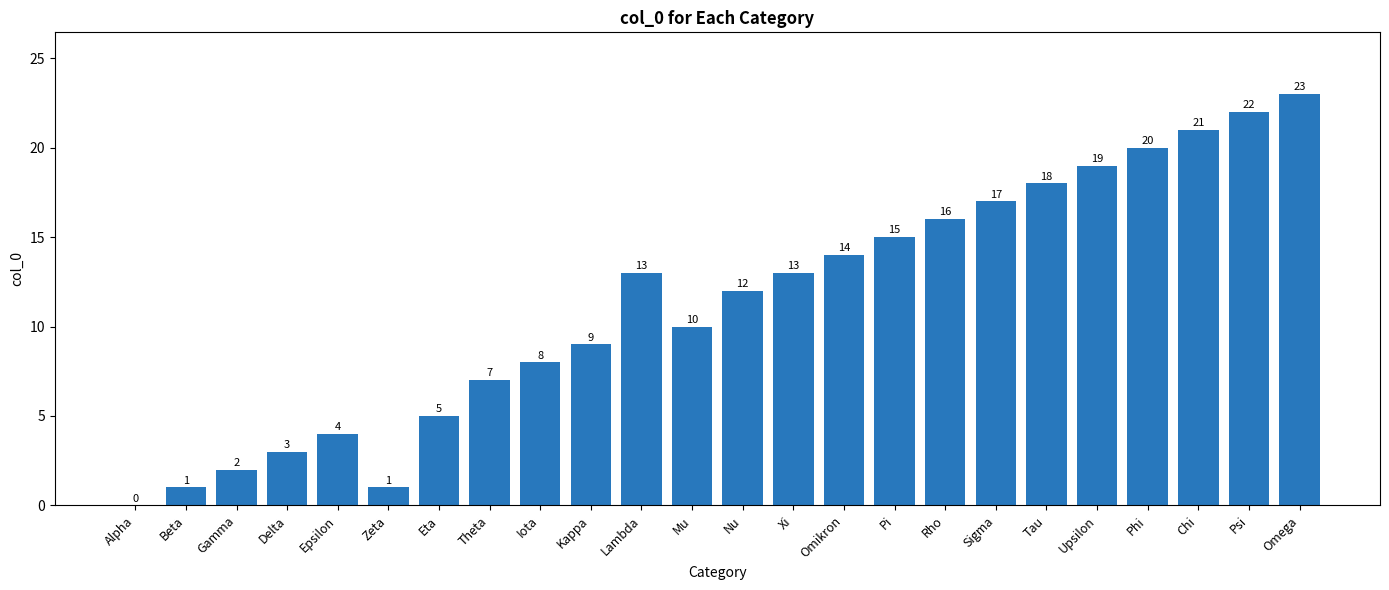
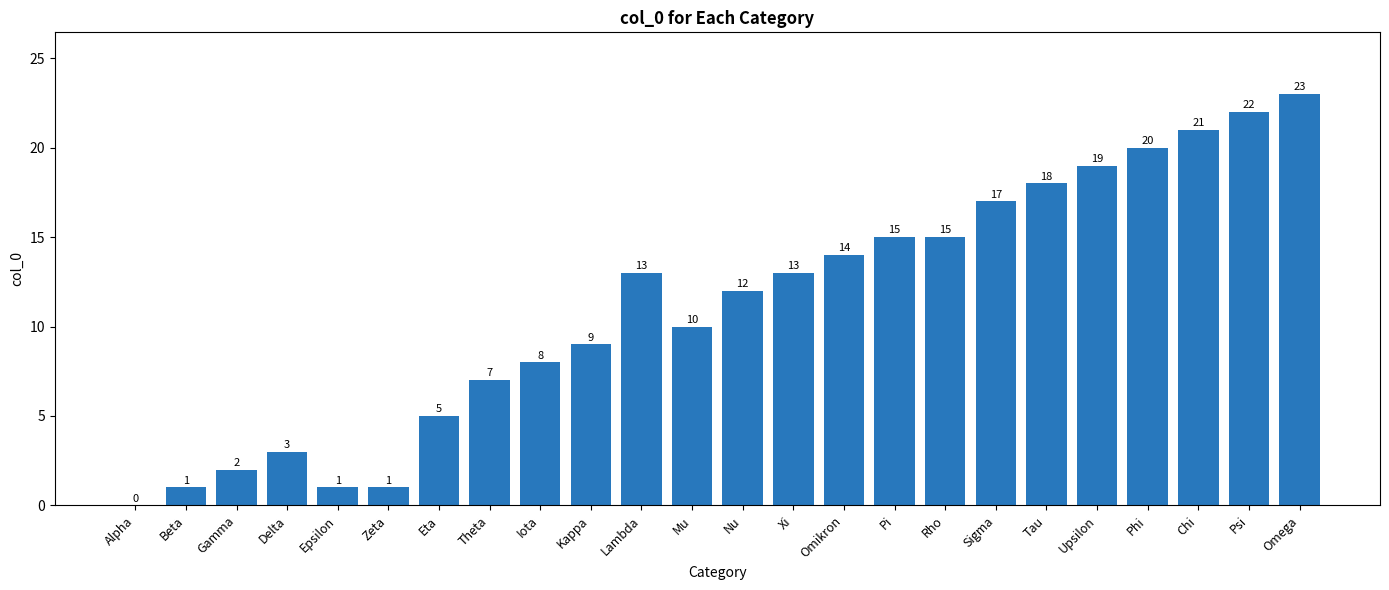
Epsilon: 4 -> 1
Rho: 16 -> 15
